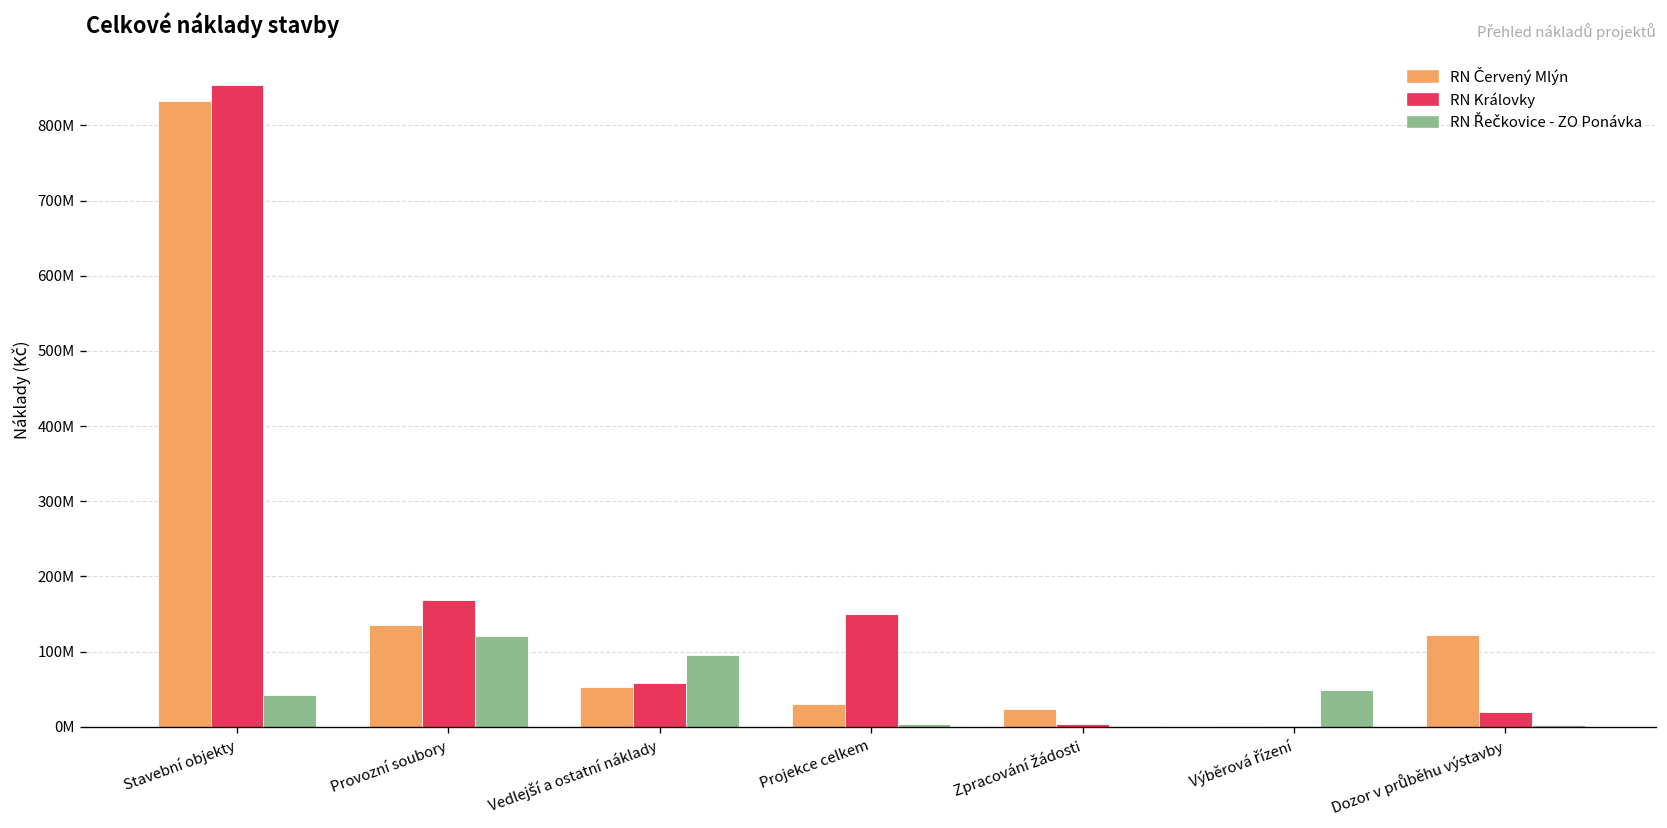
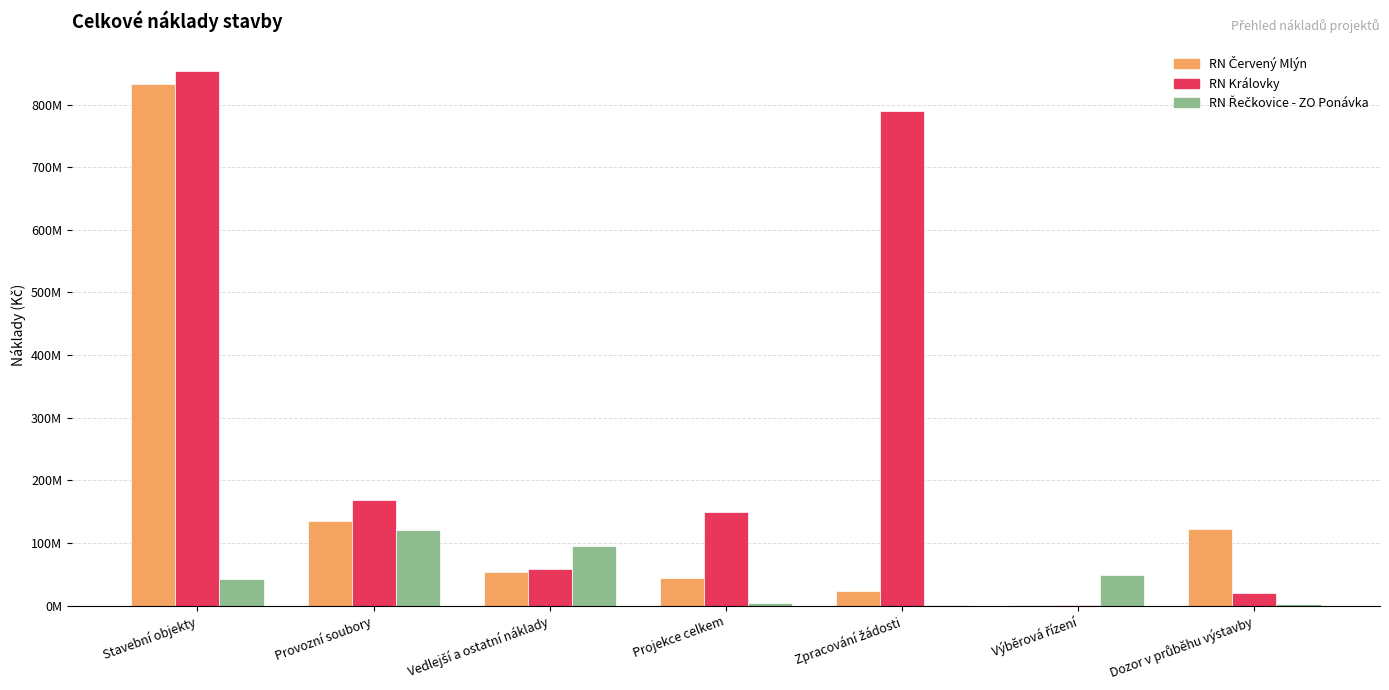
RN Červený Mlýn, Projekce celkem: 30000000 -> 40000000
RN Královky, Zpracování žádosti: 0 -> 790000000
